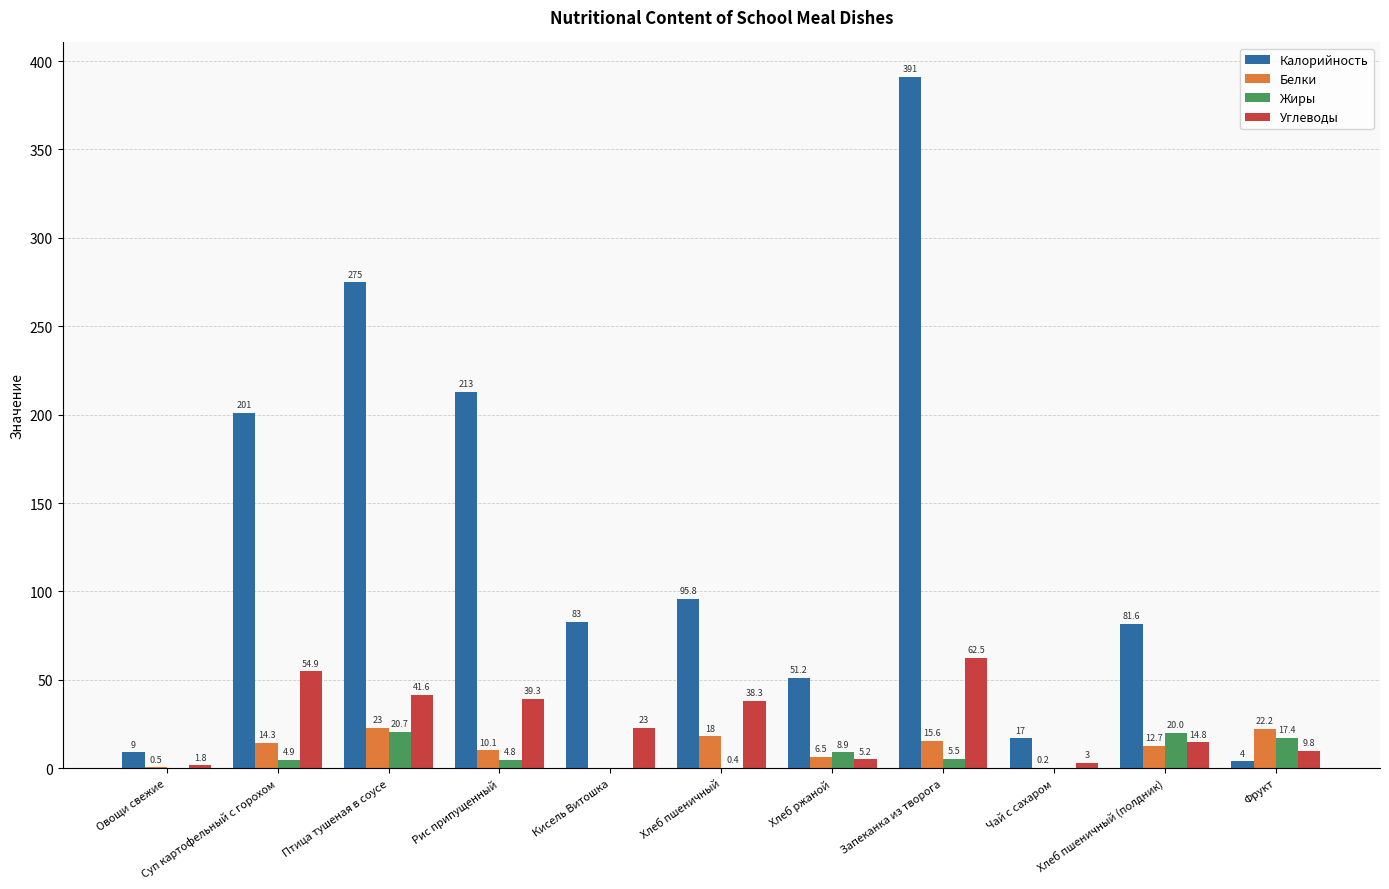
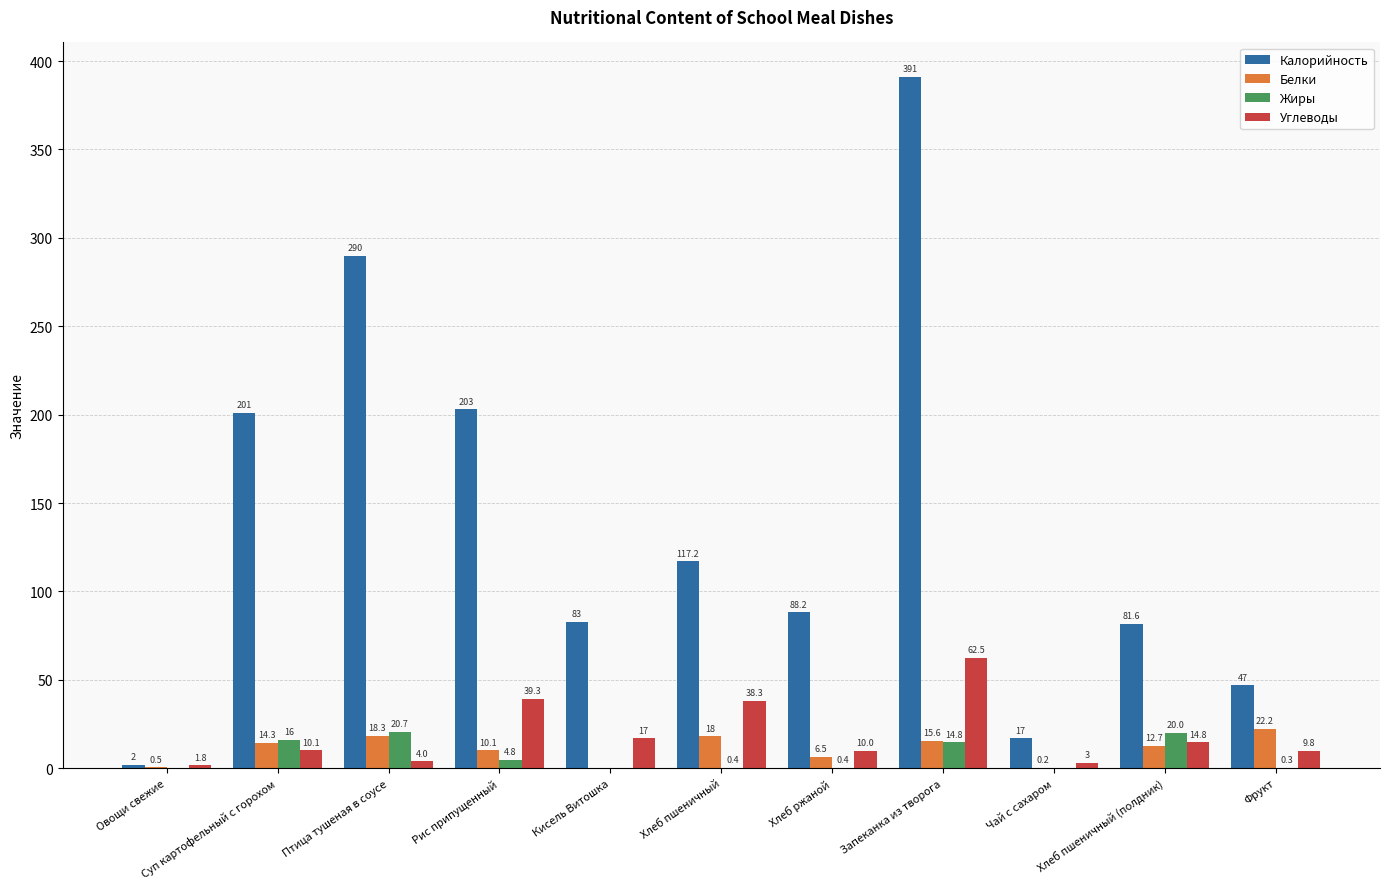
Калорийность, Овощи свежие: 9 -> 2
Жиры, Суп картофельный с горохом: 4.9 -> 16
Углеводы, Суп картофельный с горохом: 54.9 -> 10.1
Калорийность, Птица тушеная в соусе: 275 -> 290
Белки, Птица тушеная в соусе: 23 -> 18.3
Углеводы, Птица тушеная в соусе: 41.6 -> 4.0
Калорийность, Рис припущенный: 213 -> 203
Углеводы, Кисель Витошка: 23 -> 17
Калорийность, Хлеб пшеничный: 95.8 -> 117.2
Калорийность, Хлеб ржаной: 51.2 -> 88.2
Жиры, Хлеб ржаной: 8.9 -> 0.4
Углеводы, Хлеб ржаной: 5.2 -> 10.0
Жиры, Запеканка из творога: 5.5 -> 14.8
Калорийность, Фрукт: 4 -> 47
Жиры, Фрукт: 17.4 -> 0.3
